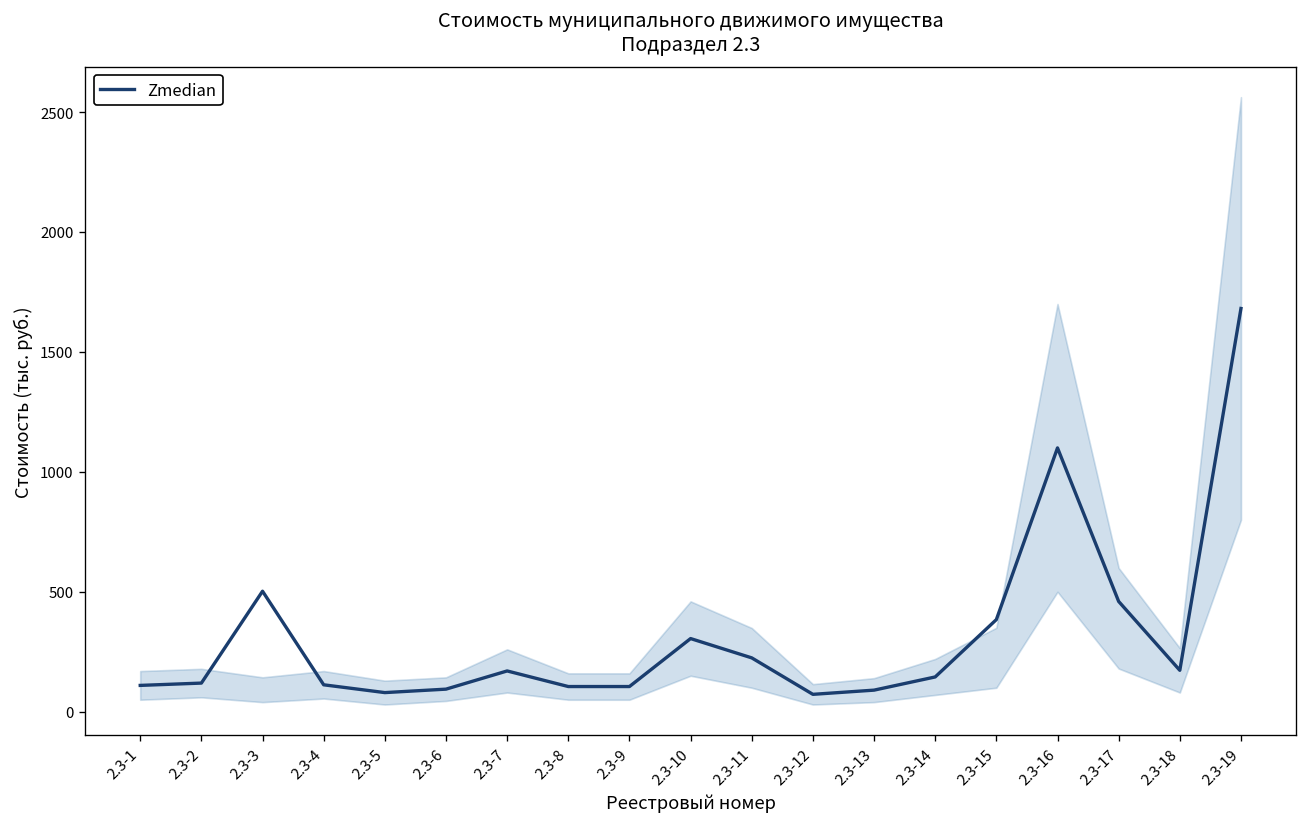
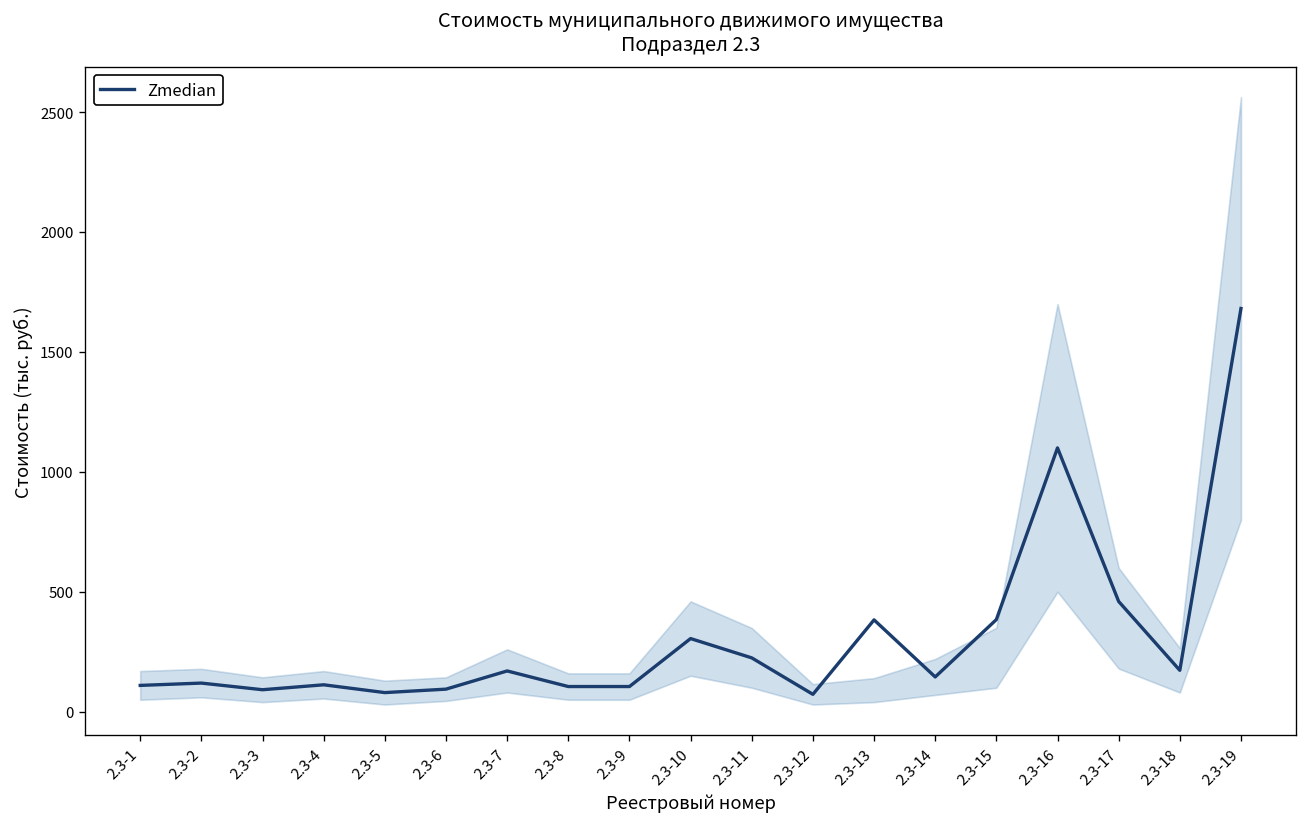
Zmedian, 2.3-3: 500 -> 90
Zmedian, 2.3-13: 90 -> 380
